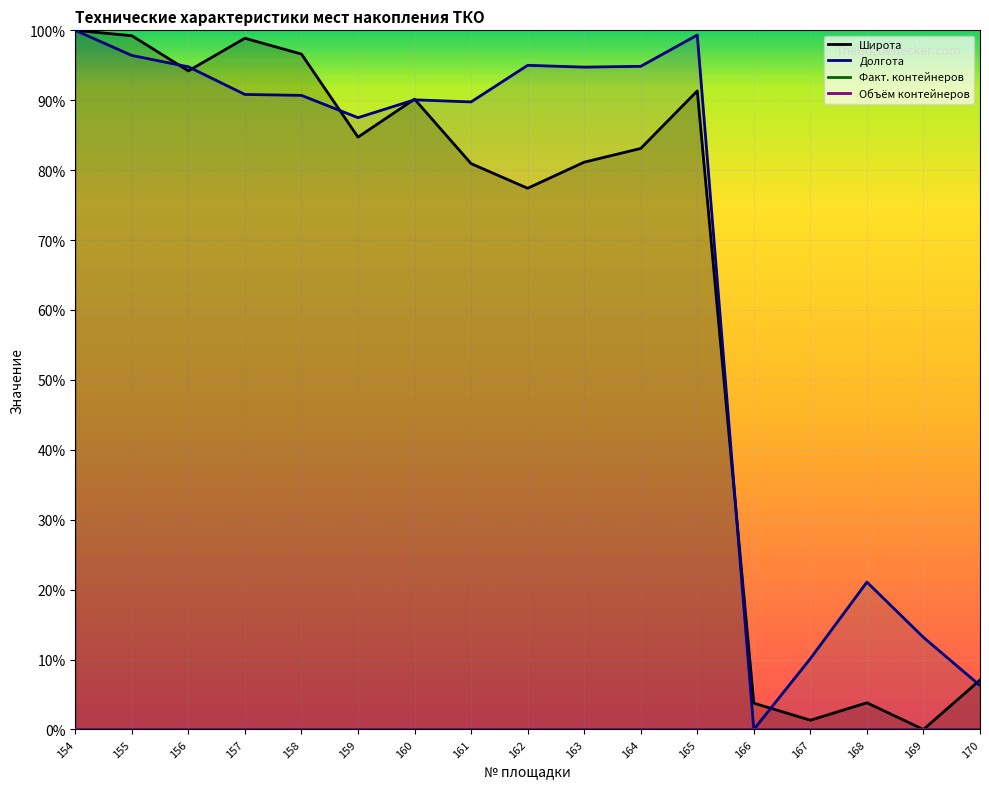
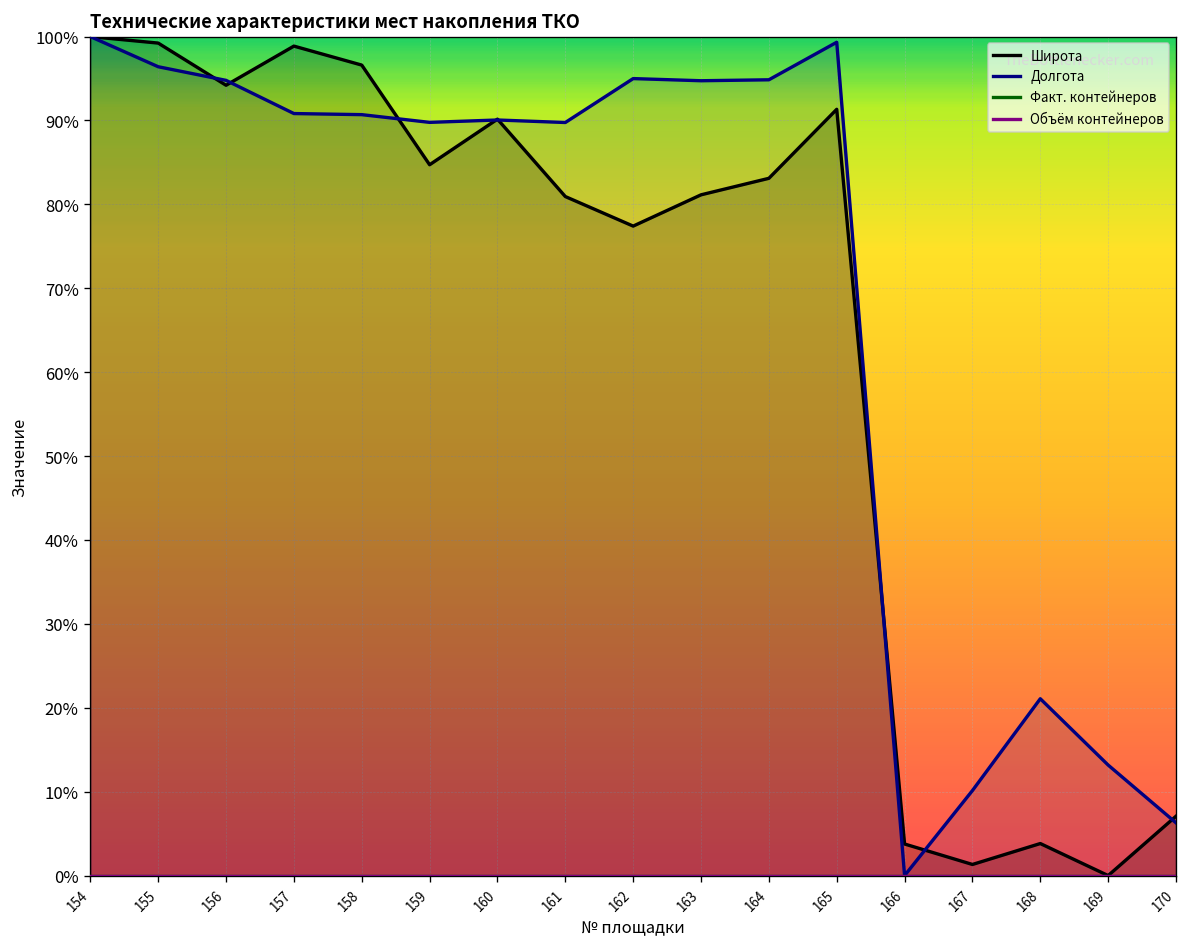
Долгота, 159: 88% -> 90%
